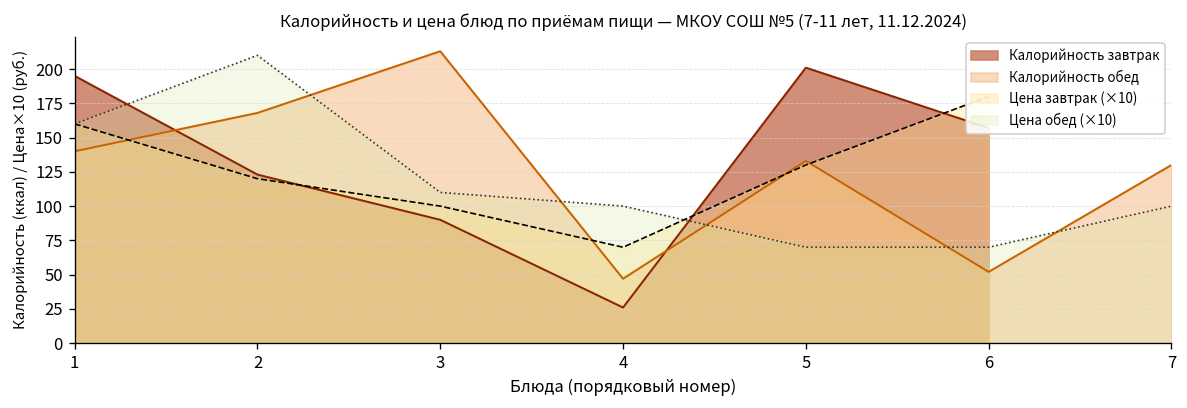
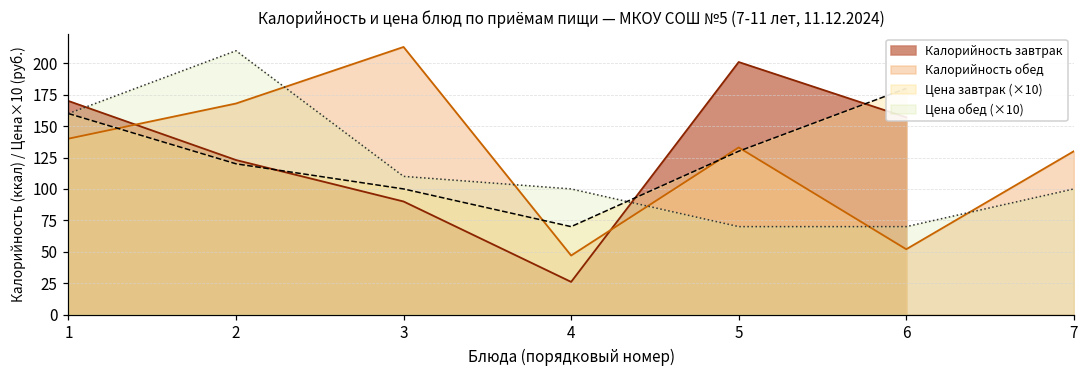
Калорийность завтрак, 1: 195 -> 170
